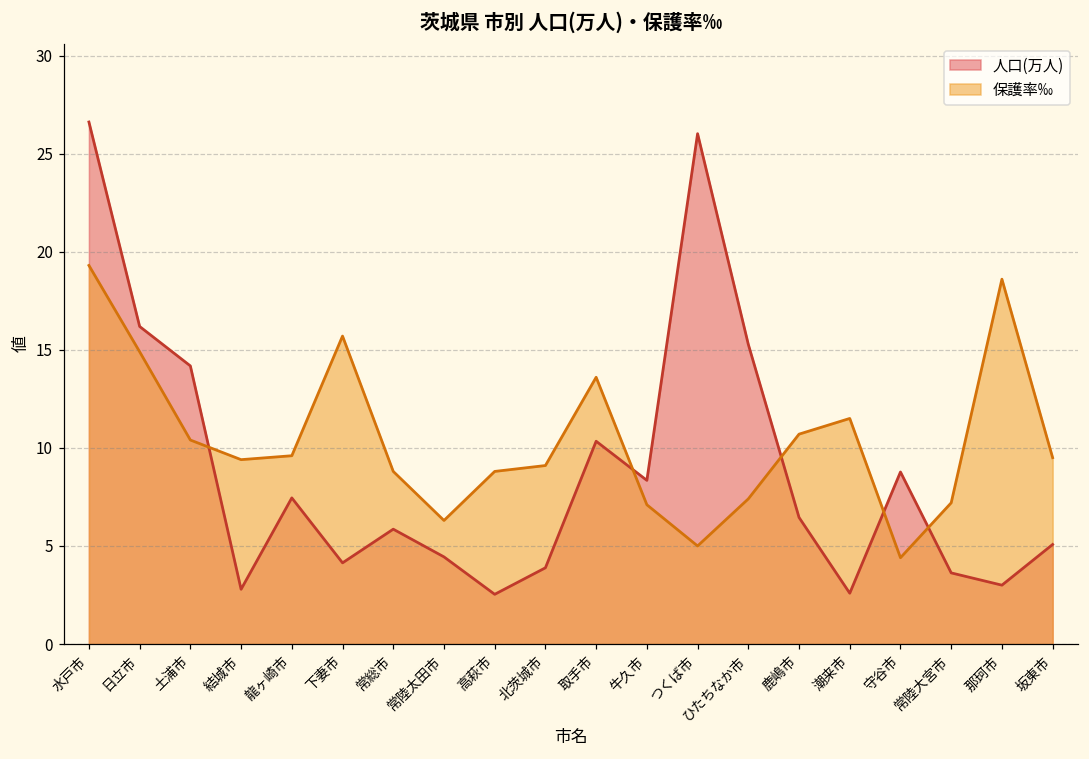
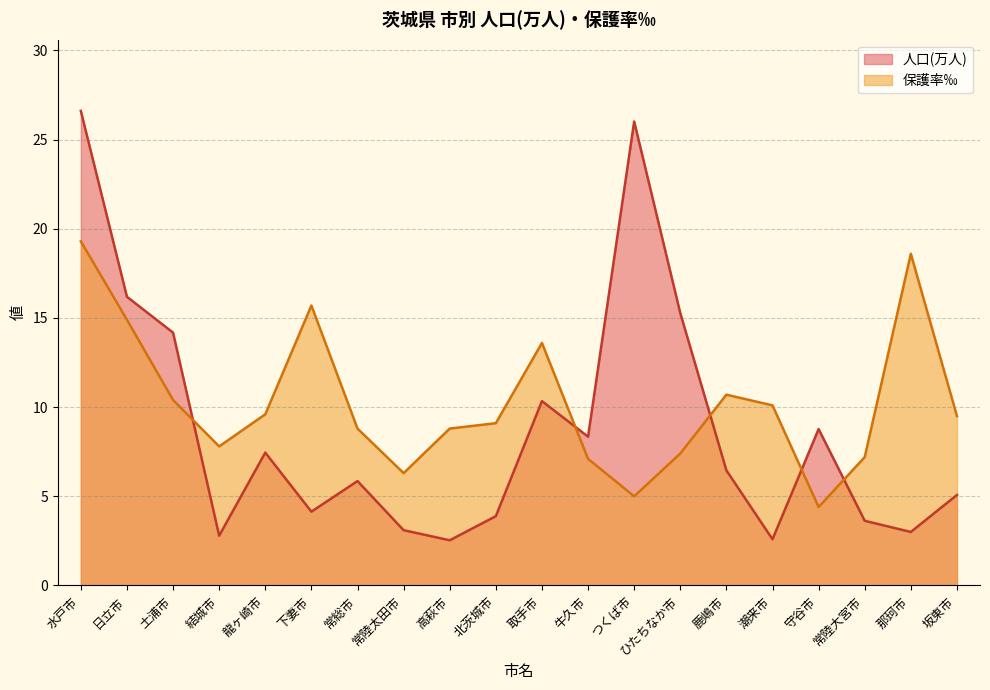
保護率‰, 結城市: 9.4 -> 7.8
人口(万人), 常陸太田市: 4.4 -> 3.1
保護率‰, 潮来市: 11.5 -> 10.1
